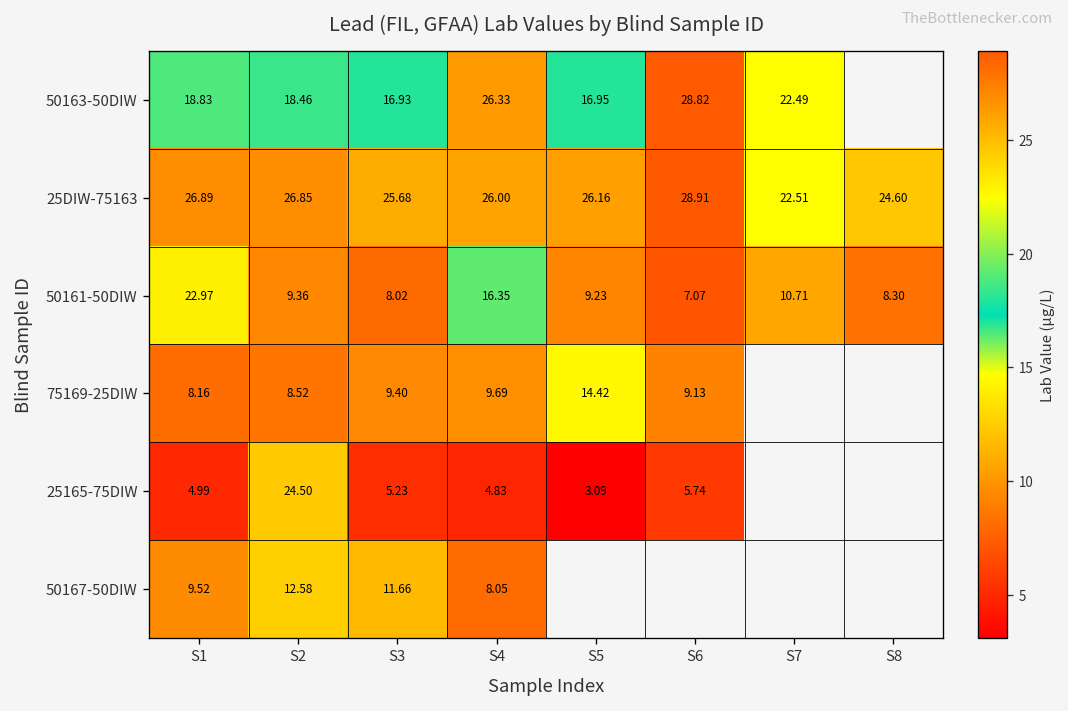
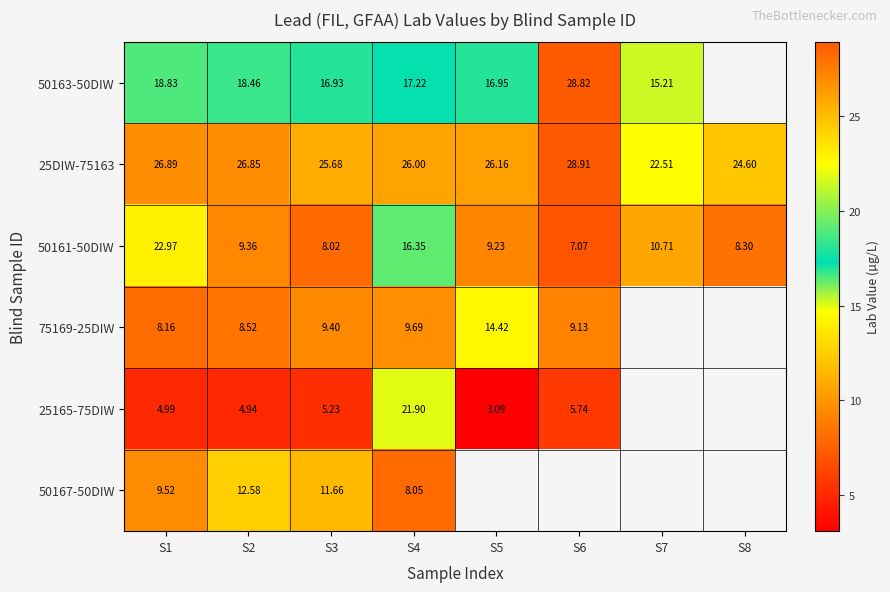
50163-50DIW, S4: 26.33 -> 17.22
50163-50DIW, S7: 22.49 -> 15.21
25165-75DIW, S2: 24.50 -> 4.94
25165-75DIW, S4: 4.83 -> 21.90
